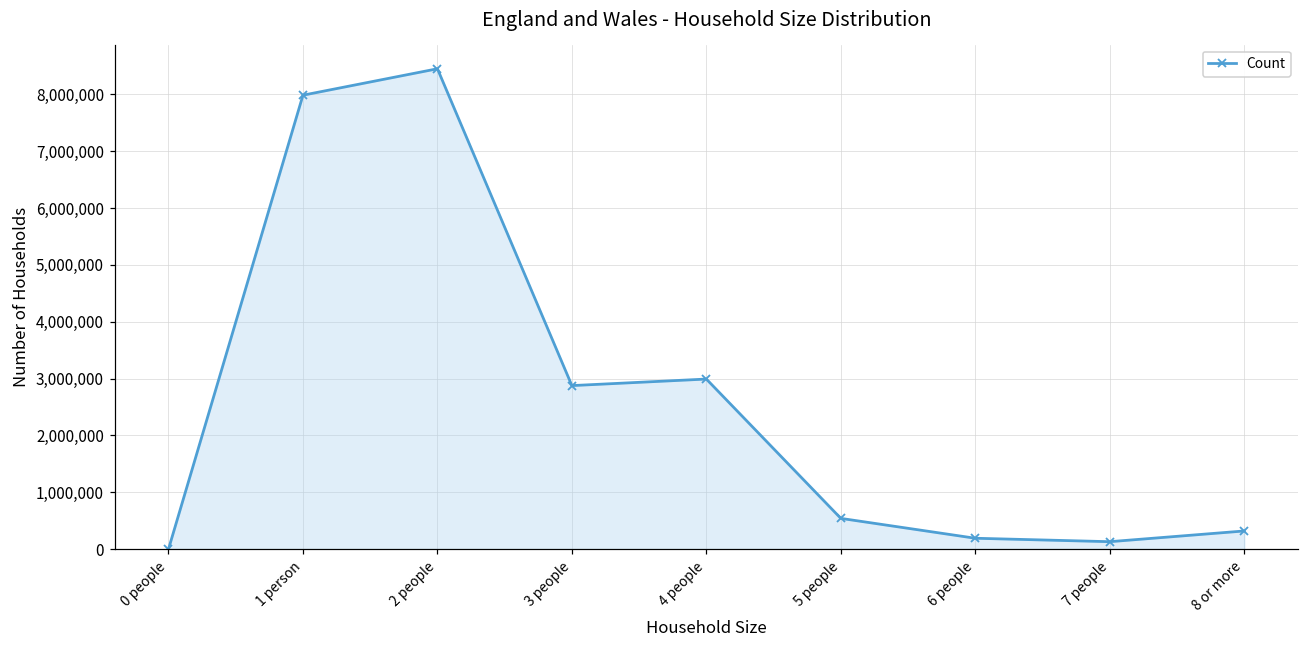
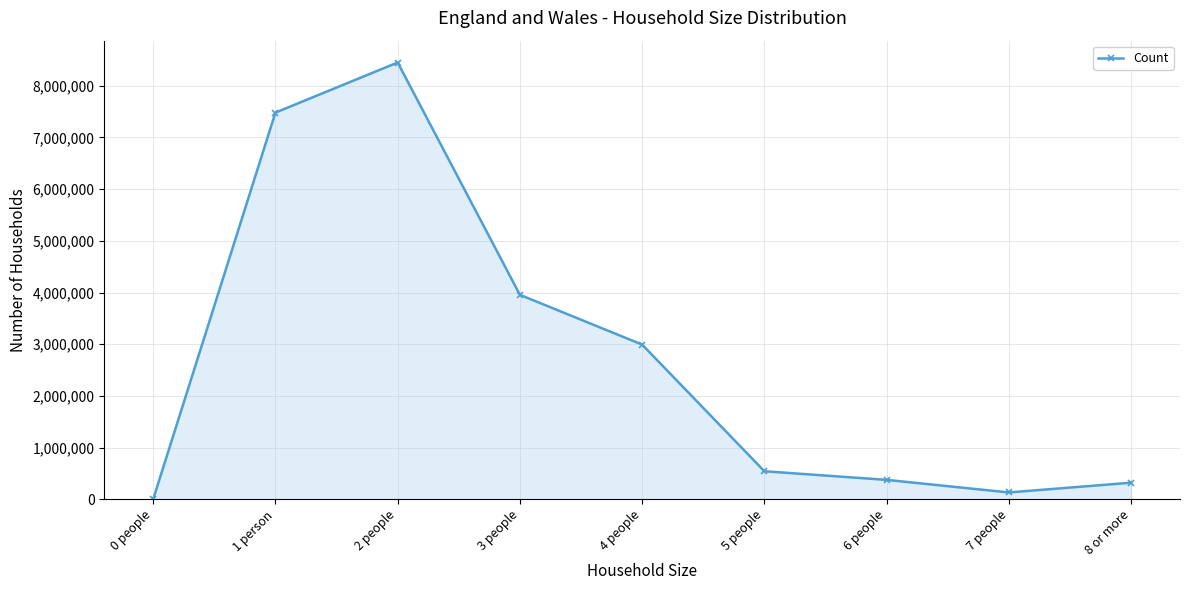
1 person: 8,000,000 -> 7,500,000
3 people: 2,900,000 -> 4,000,000
6 people: 200,000 -> 400,000
